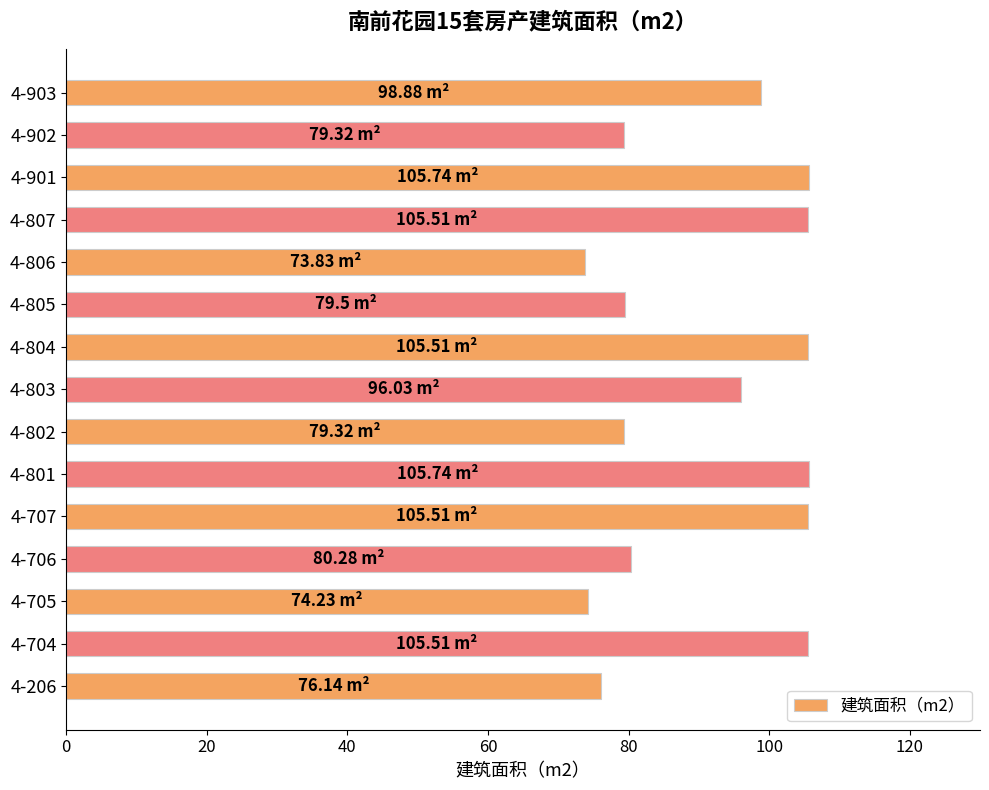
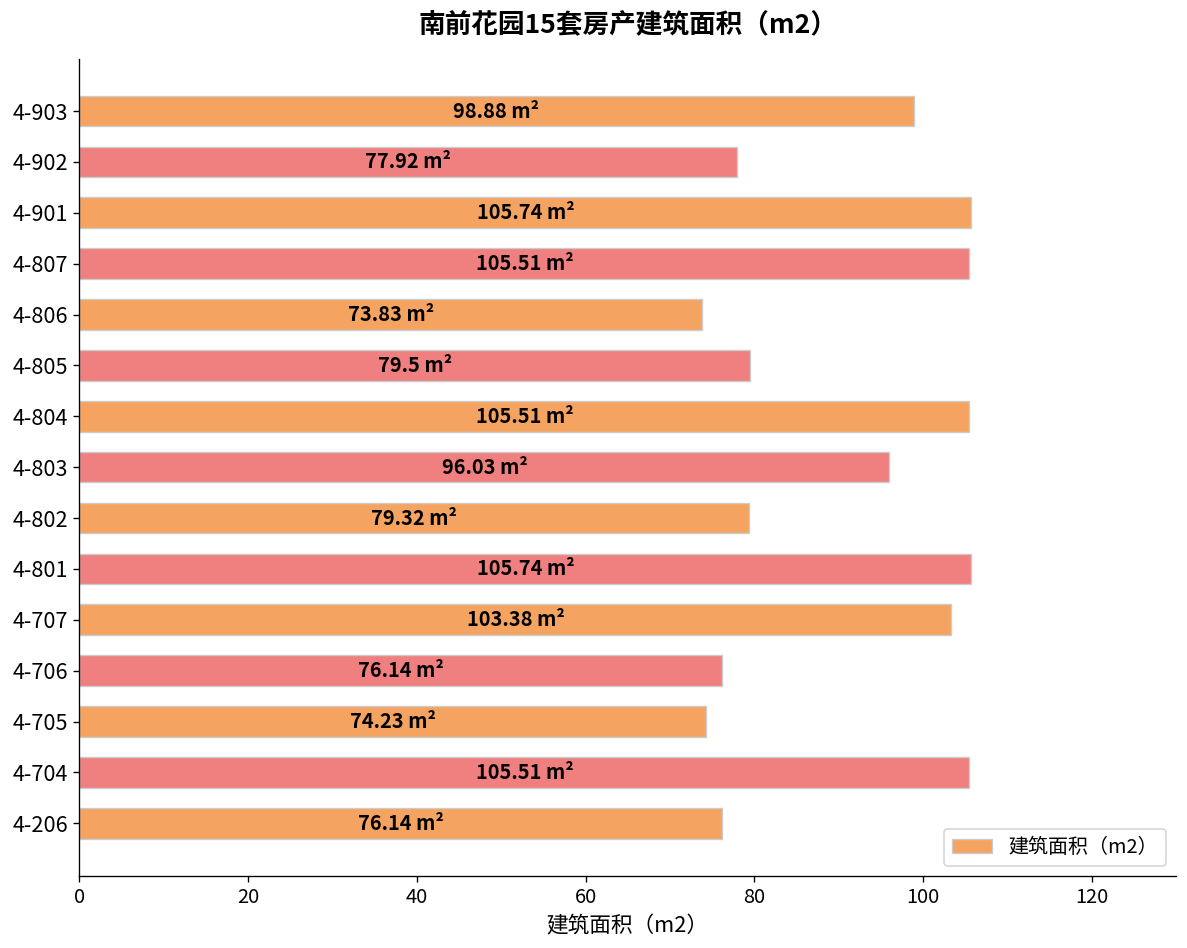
4-902: 79.32 -> 77.92
4-707: 105.51 -> 103.38
4-706: 80.28 -> 76.14
